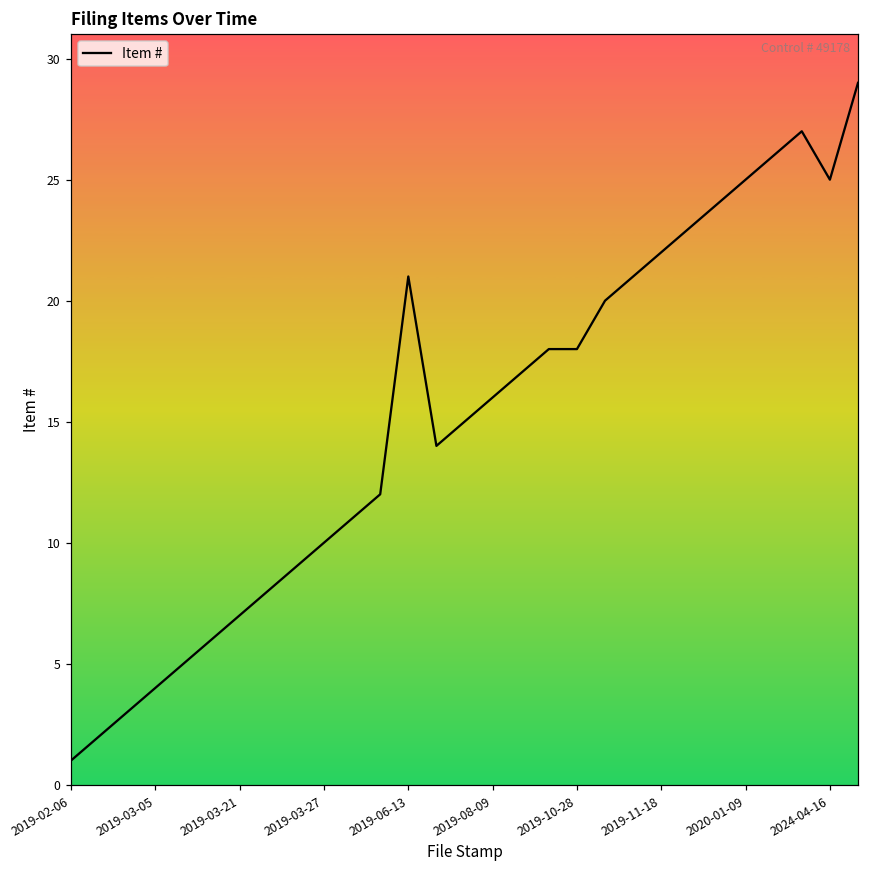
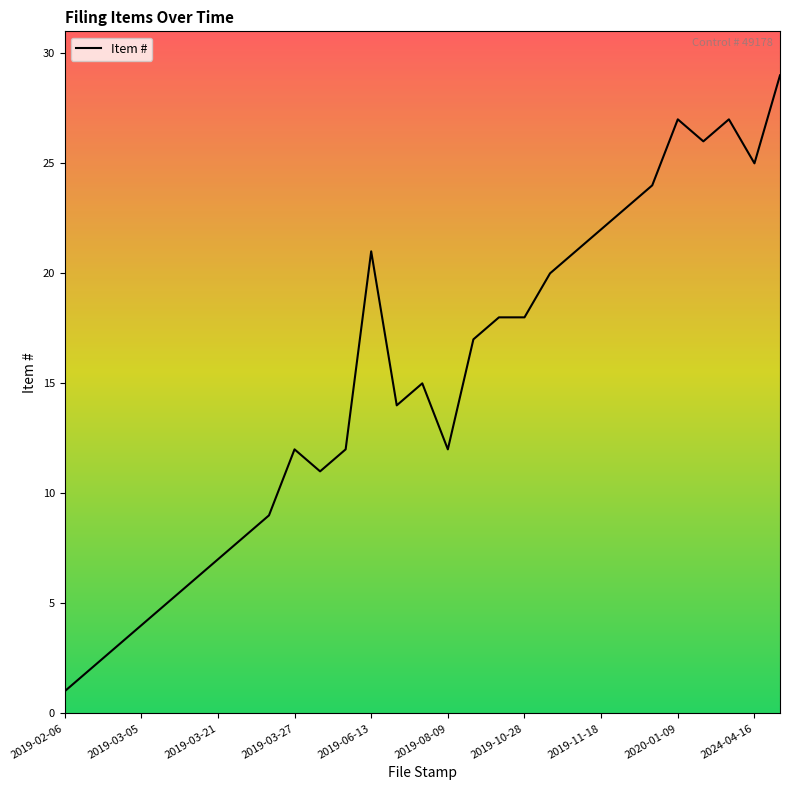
2019-03-27: 10 -> 12
2019-08-09: 16 -> 12
2020-01-09: 25 -> 27
